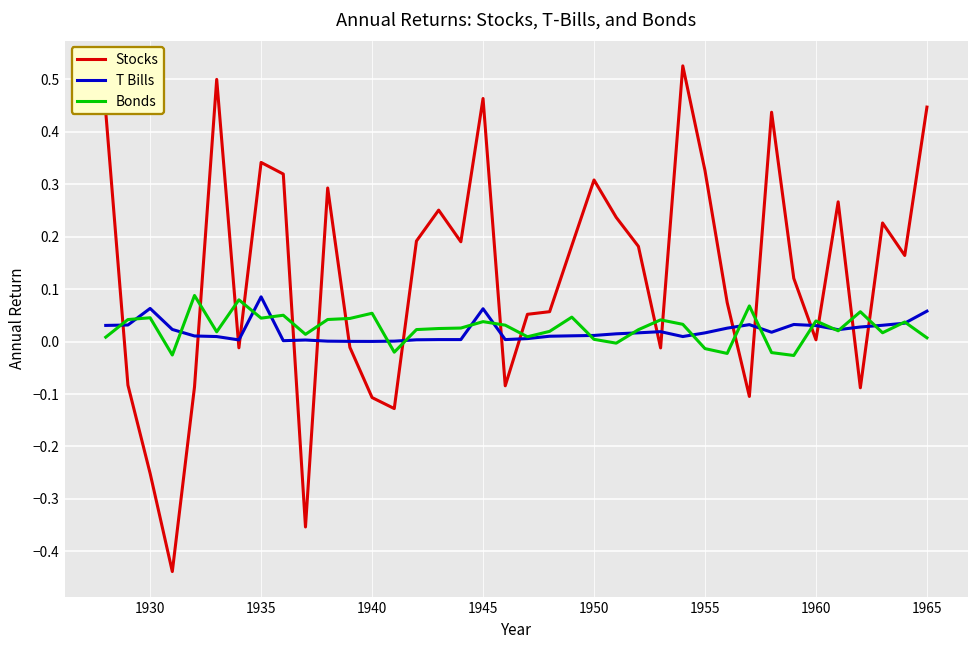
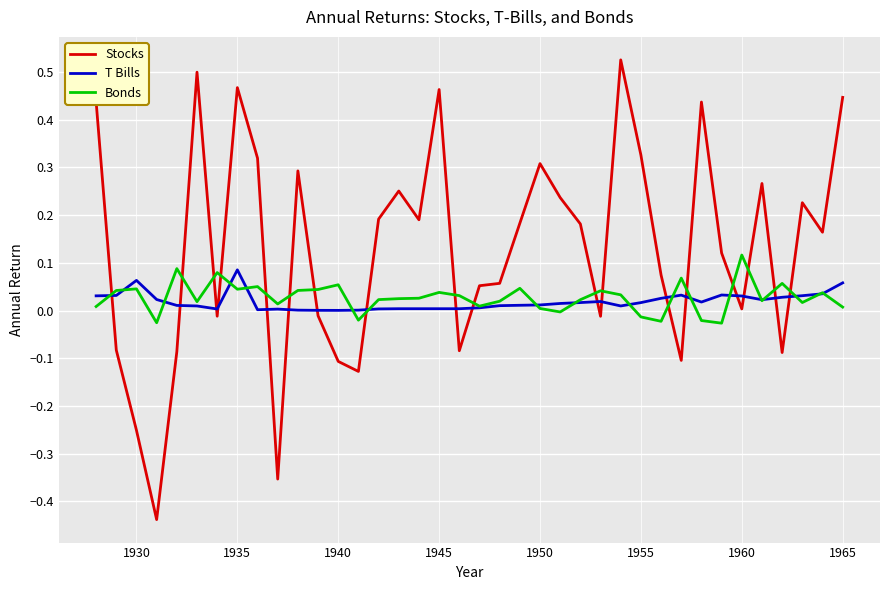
Stocks, 1935: 0.34 -> 0.47
T Bills, 1945: 0.06 -> 0.00
Bonds, 1960: 0.04 -> 0.12
